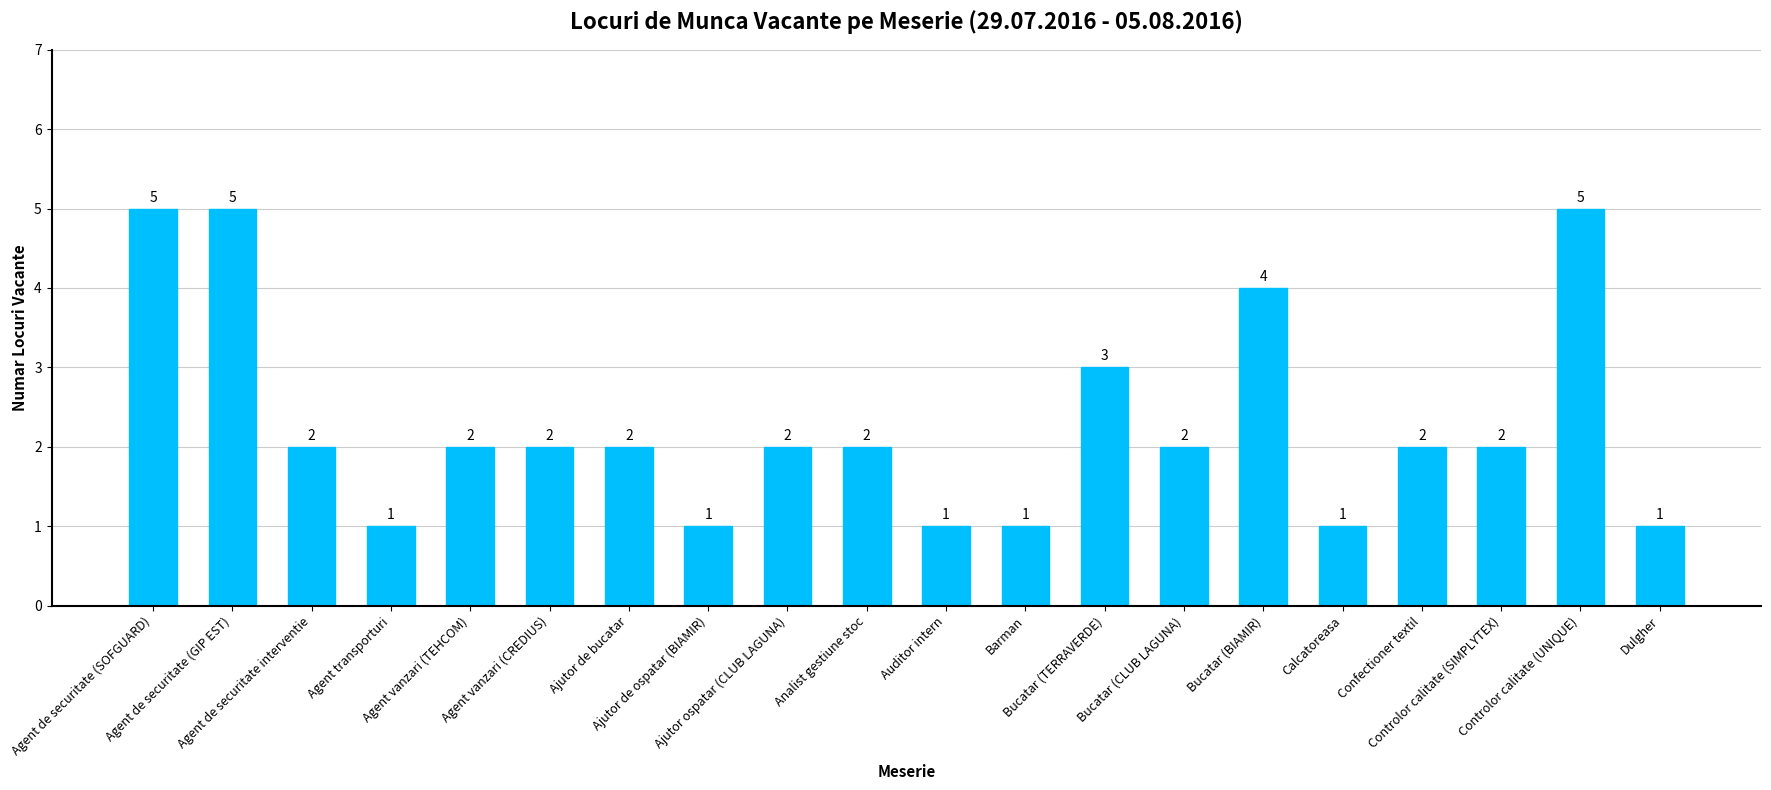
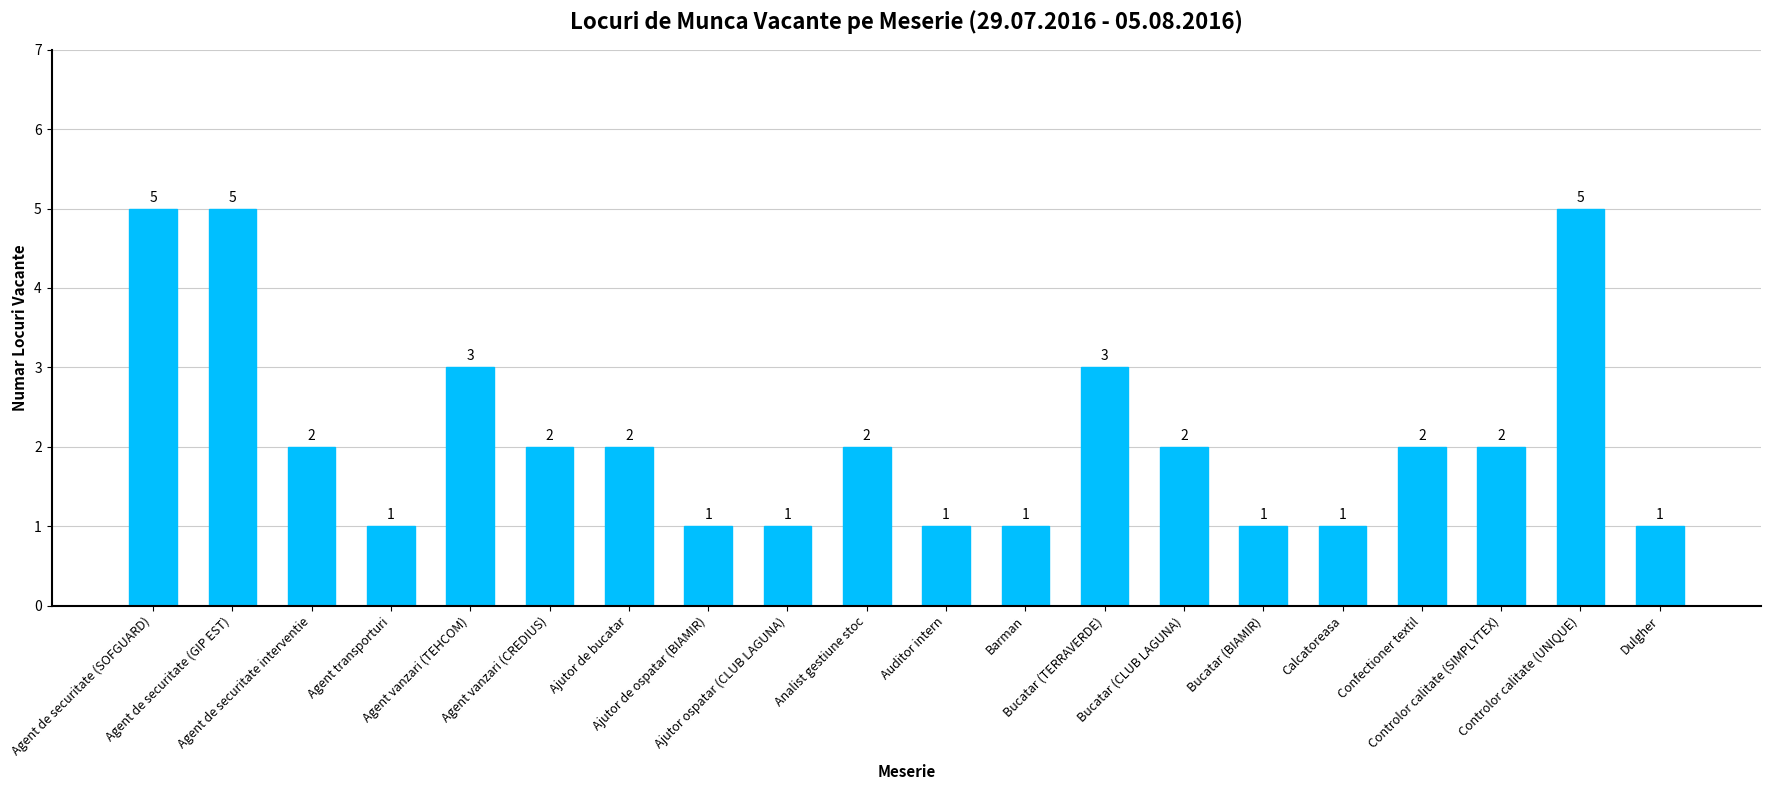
Agent vanzari (TEHCOM): 2 -> 3
Ajutor ospatar (CLUB LAGUNA): 2 -> 1
Bucatar (BIAMIR): 4 -> 1
